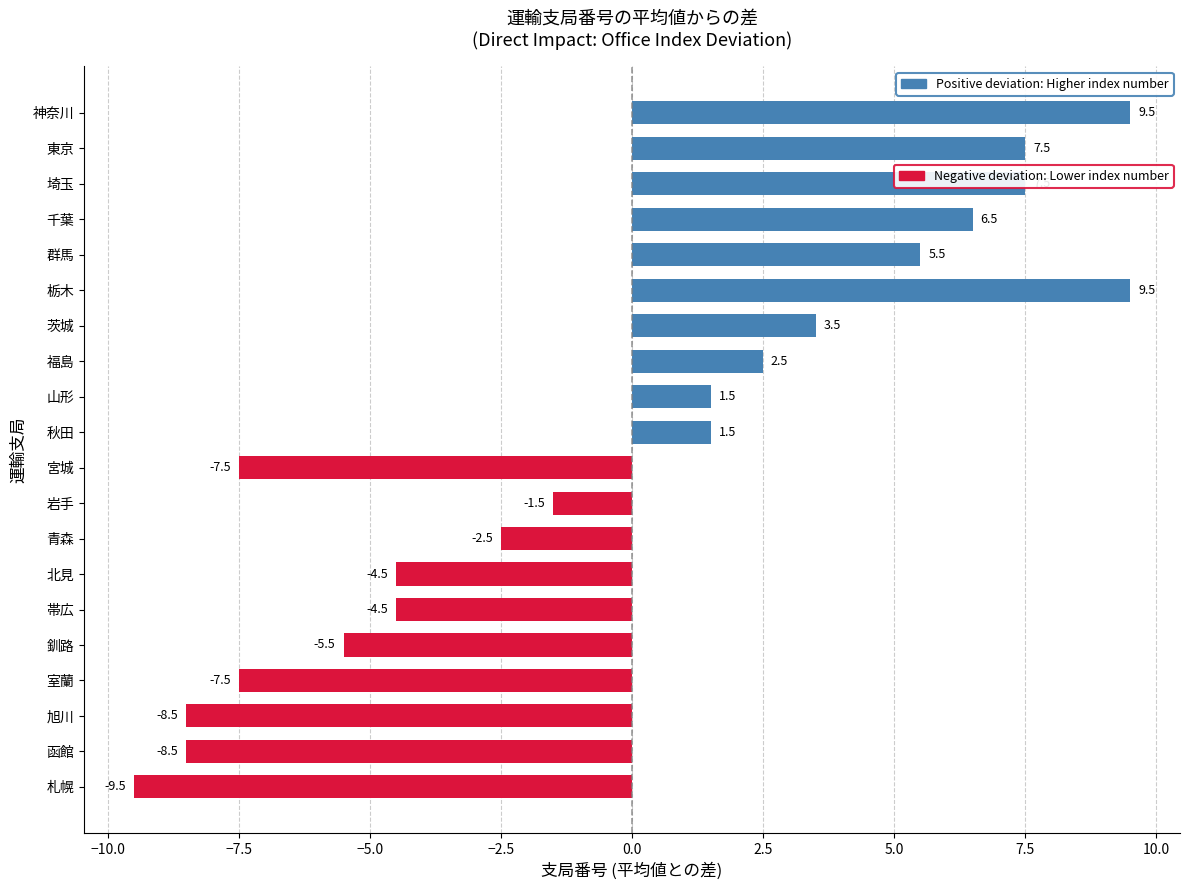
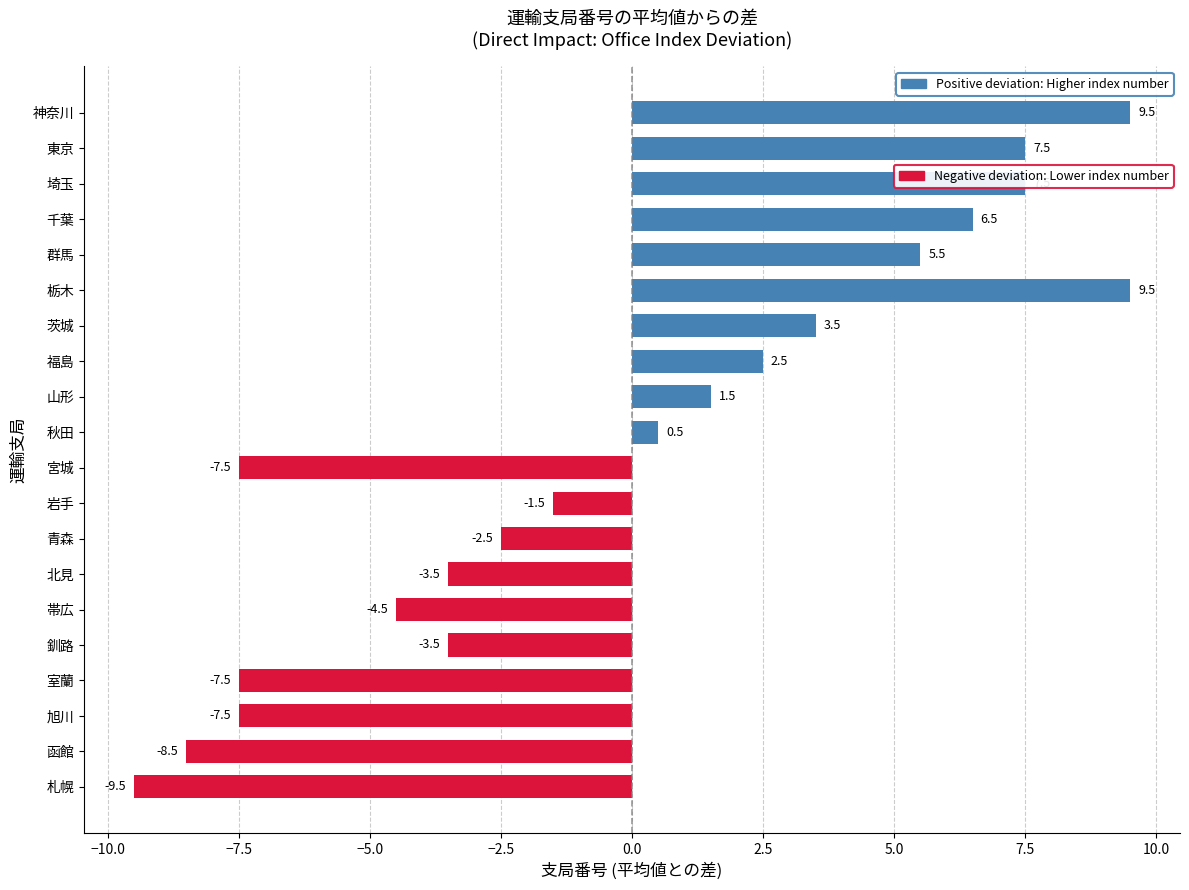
秋田: 1.5 -> 0.5
北見: -4.5 -> -3.5
釧路: -5.5 -> -3.5
旭川: -8.5 -> -7.5
